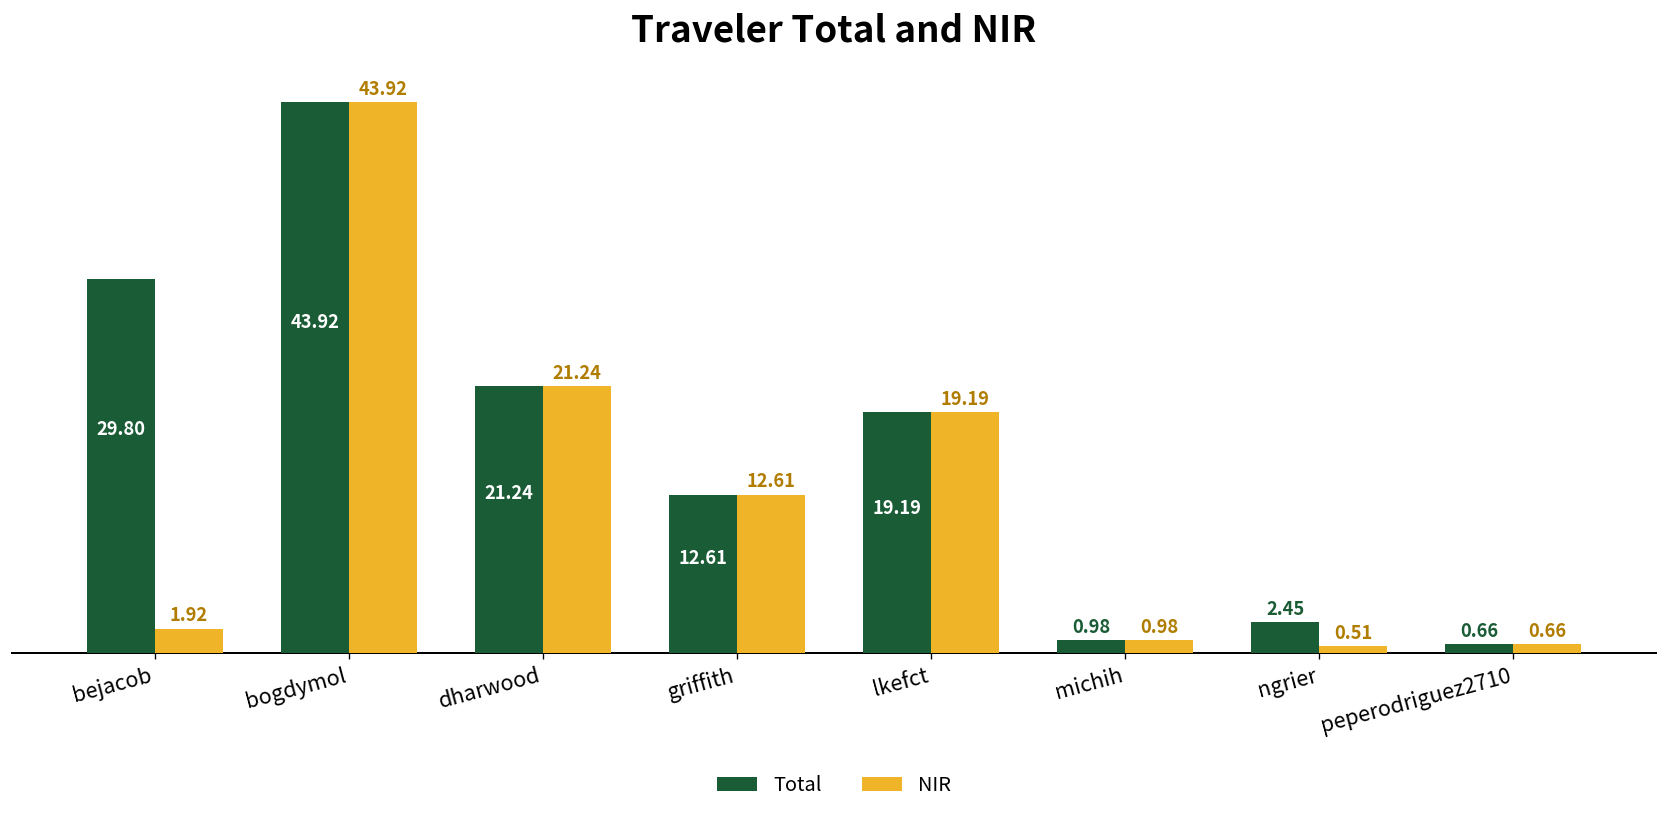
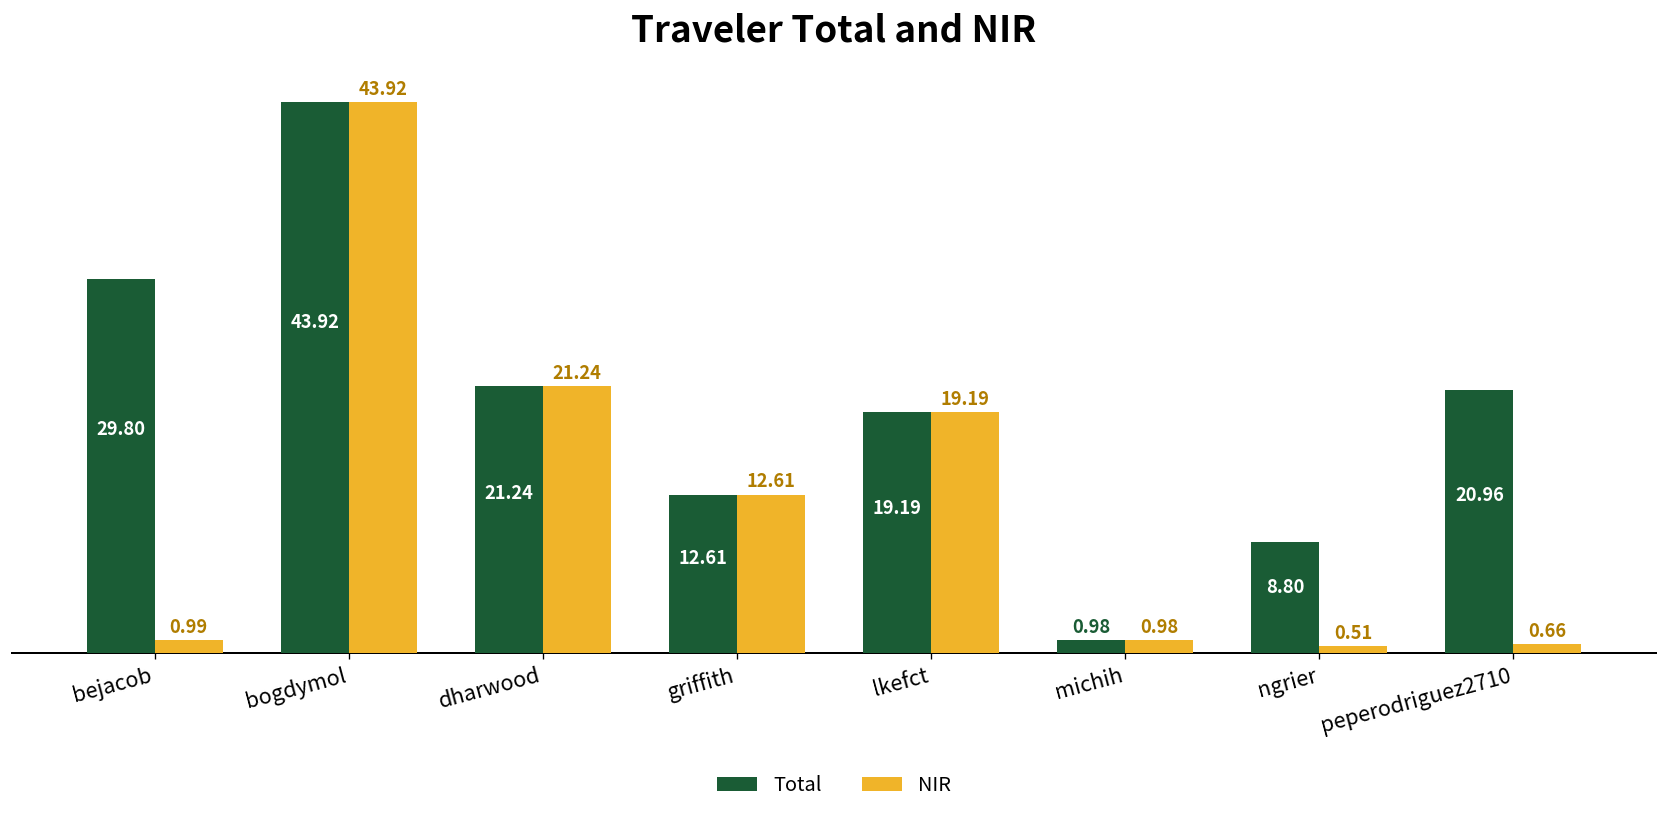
NIR, bejacob: 1.92 -> 0.99
Total, ngrier: 2.45 -> 8.80
Total, peperodriguez2710: 0.66 -> 20.96
